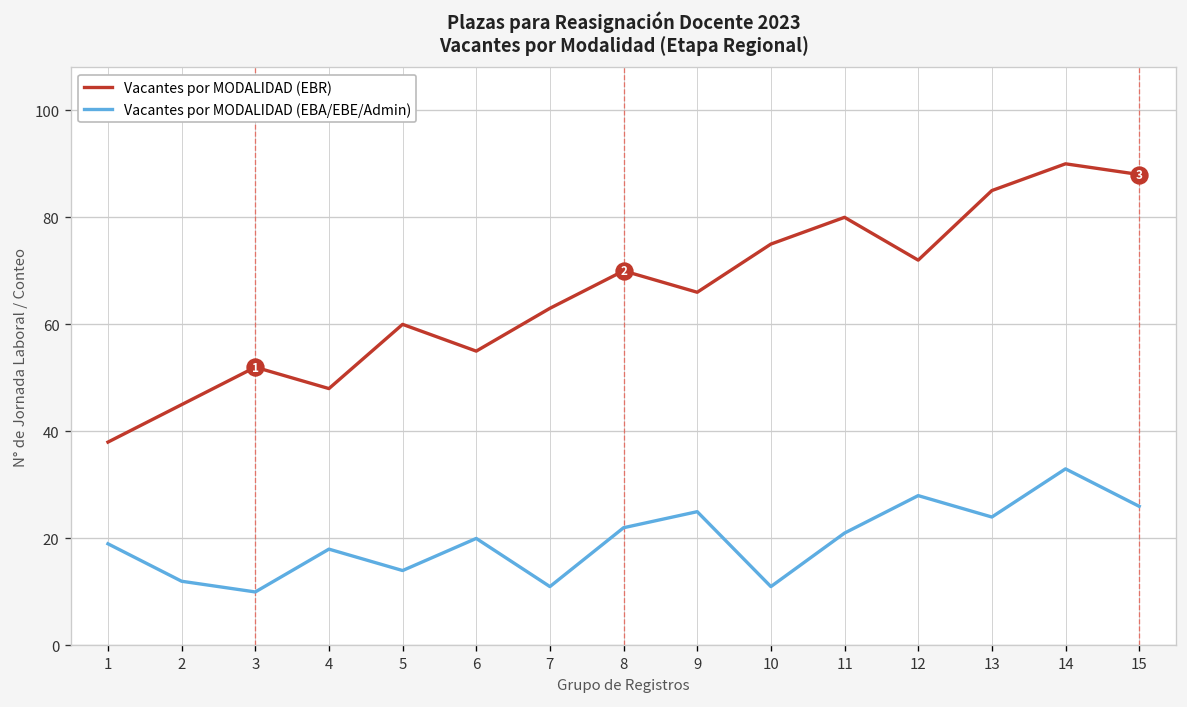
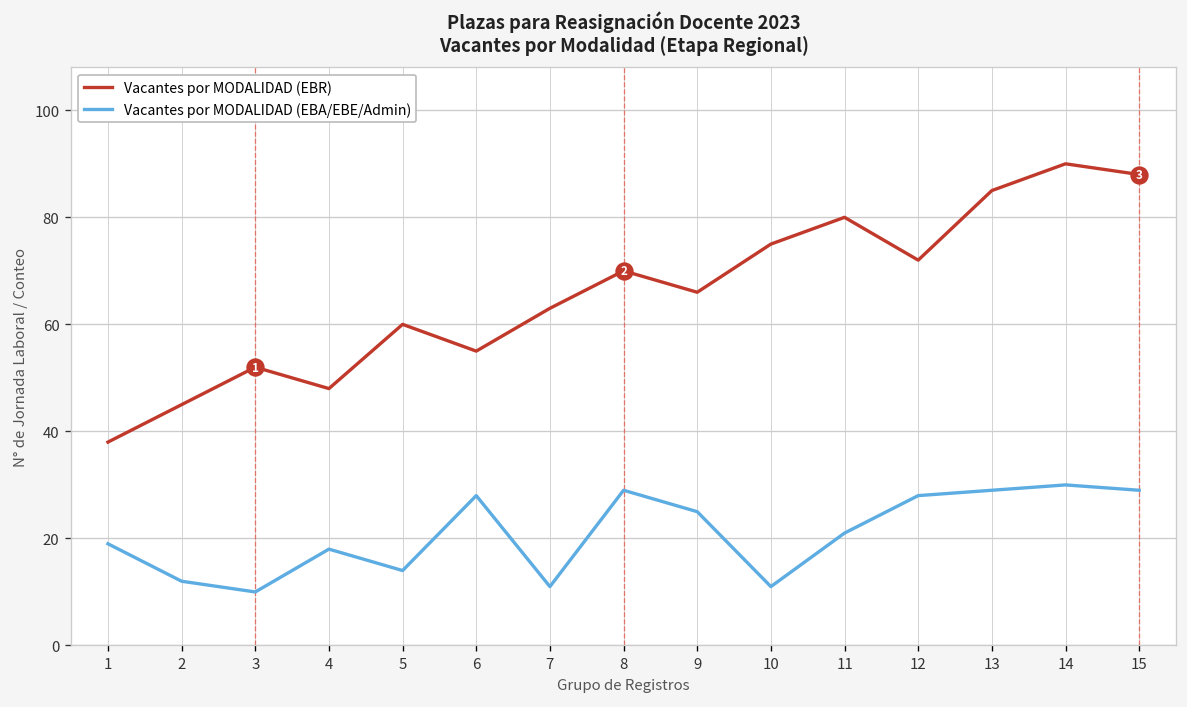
Vacantes por MODALIDAD (EBA/EBE/Admin), 6: 20 -> 28
Vacantes por MODALIDAD (EBA/EBE/Admin), 8: 22 -> 29
Vacantes por MODALIDAD (EBA/EBE/Admin), 13: 24 -> 29
Vacantes por MODALIDAD (EBA/EBE/Admin), 14: 33 -> 30
Vacantes por MODALIDAD (EBA/EBE/Admin), 15: 26 -> 29
